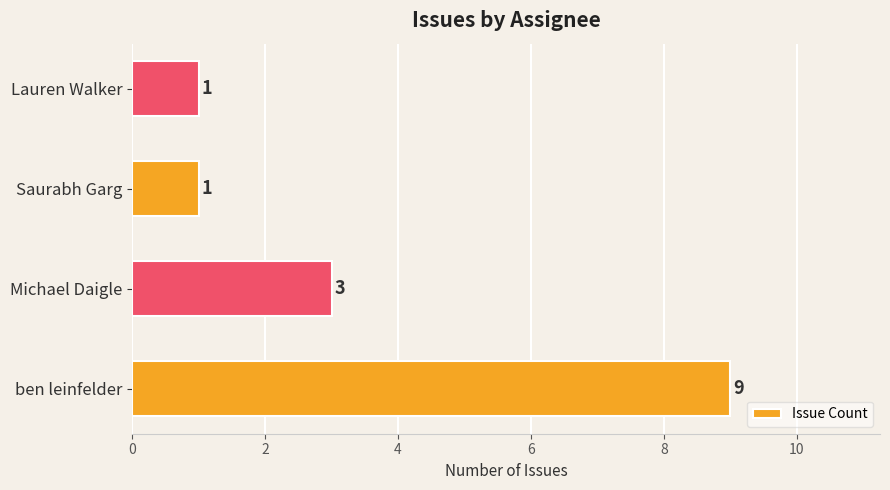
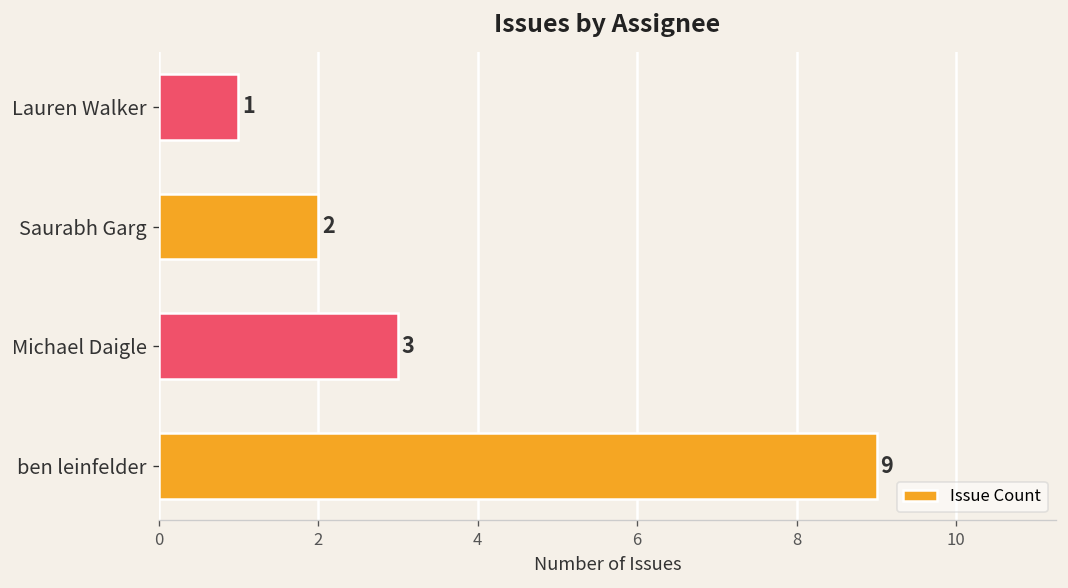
Saurabh Garg: 1 -> 2
